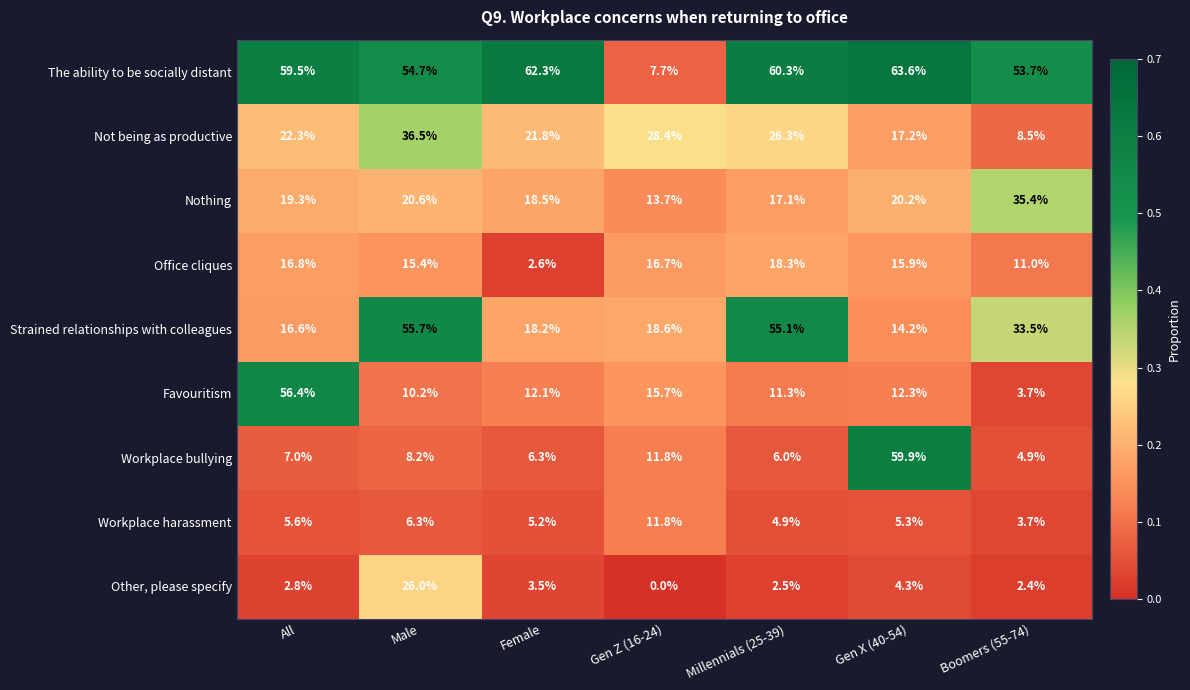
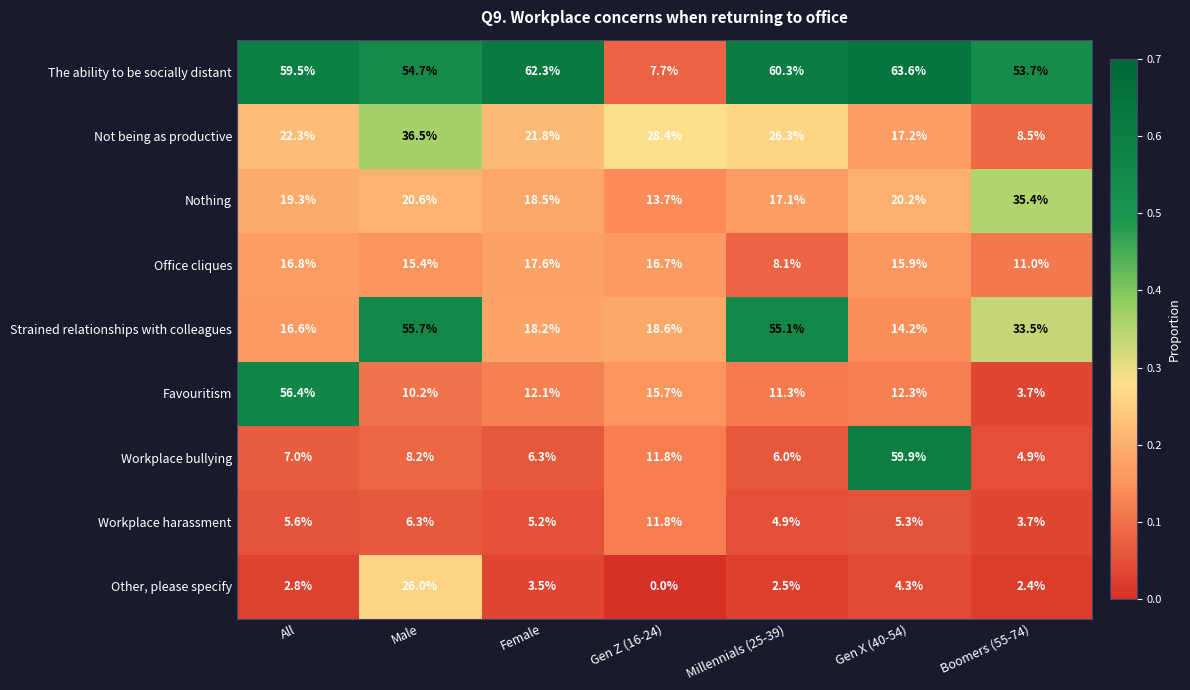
Office cliques, Female: 2.6% -> 17.6%
Office cliques, Millennials (25-39): 18.3% -> 8.1%
